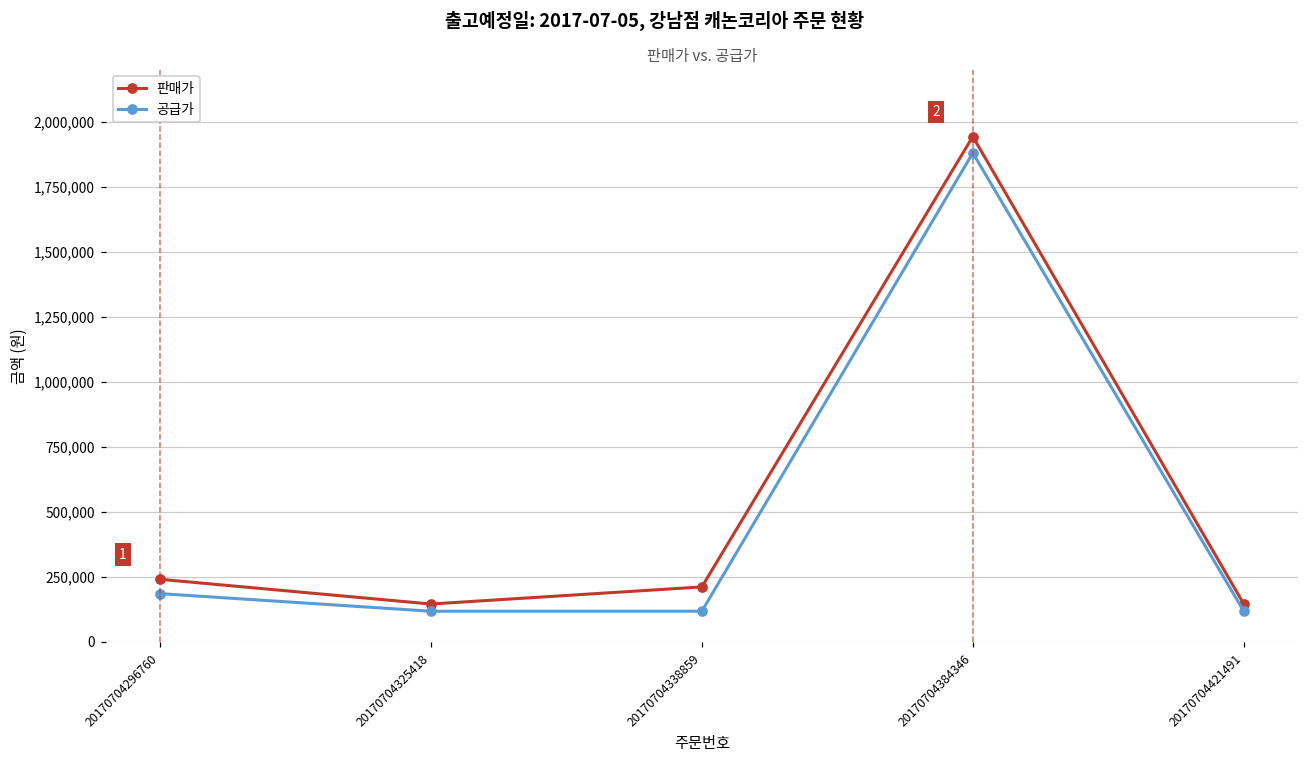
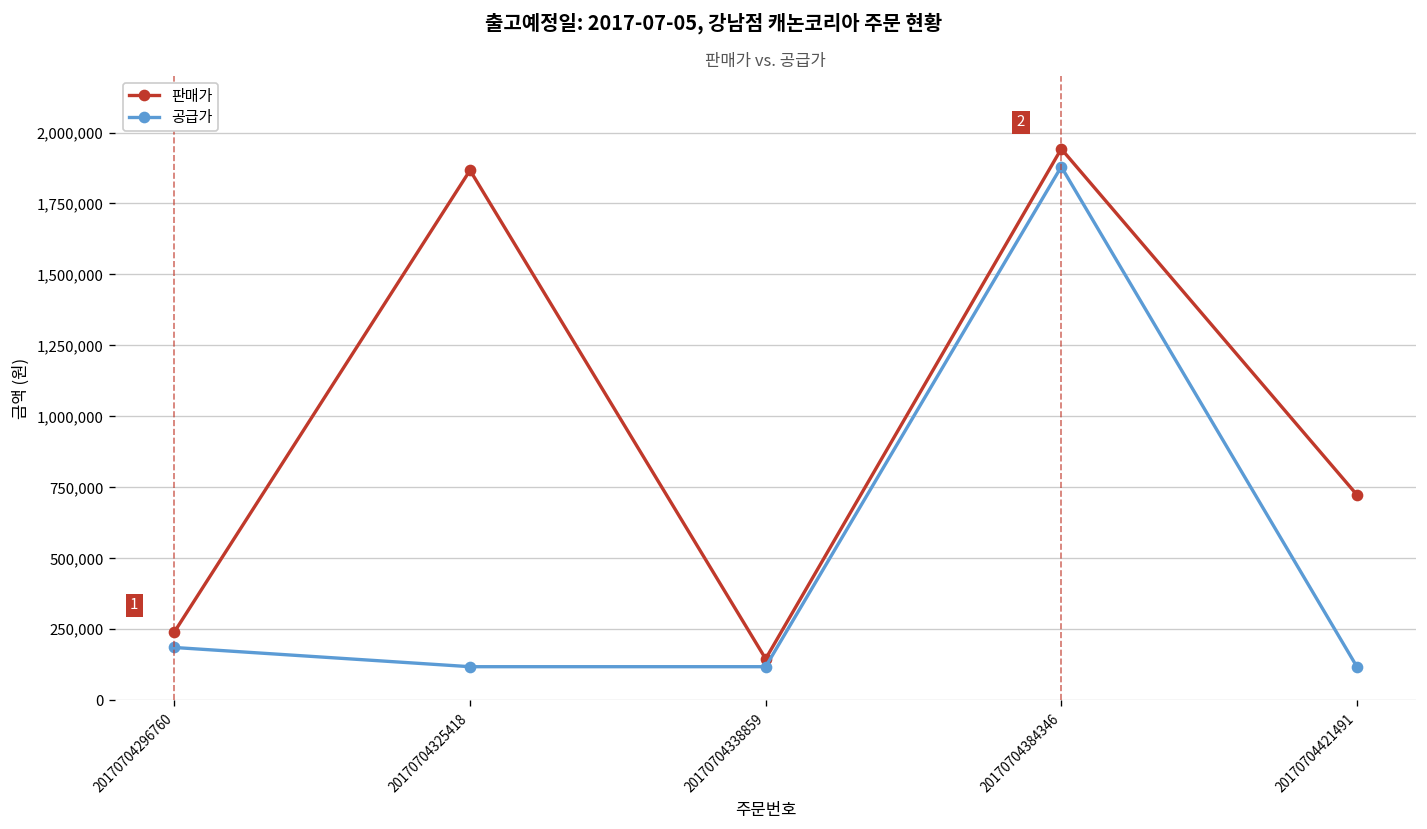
판매가, 20170704325418: 150,000 -> 1,870,000
판매가, 20170704338859: 210,000 -> 150,000
판매가, 20170704421491: 150,000 -> 720,000
